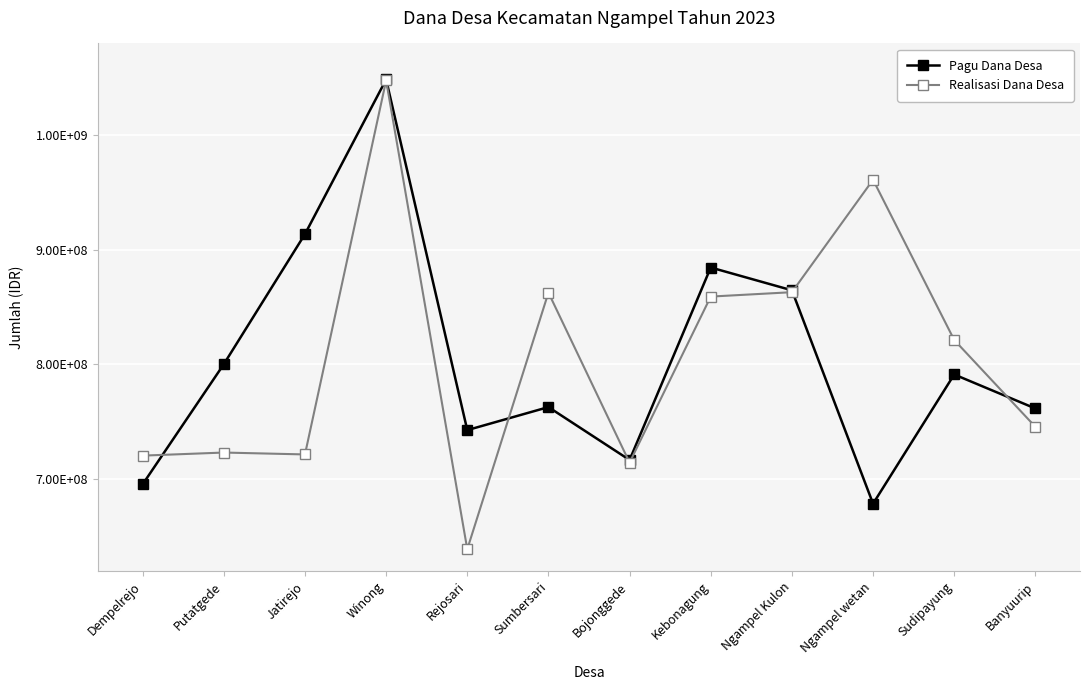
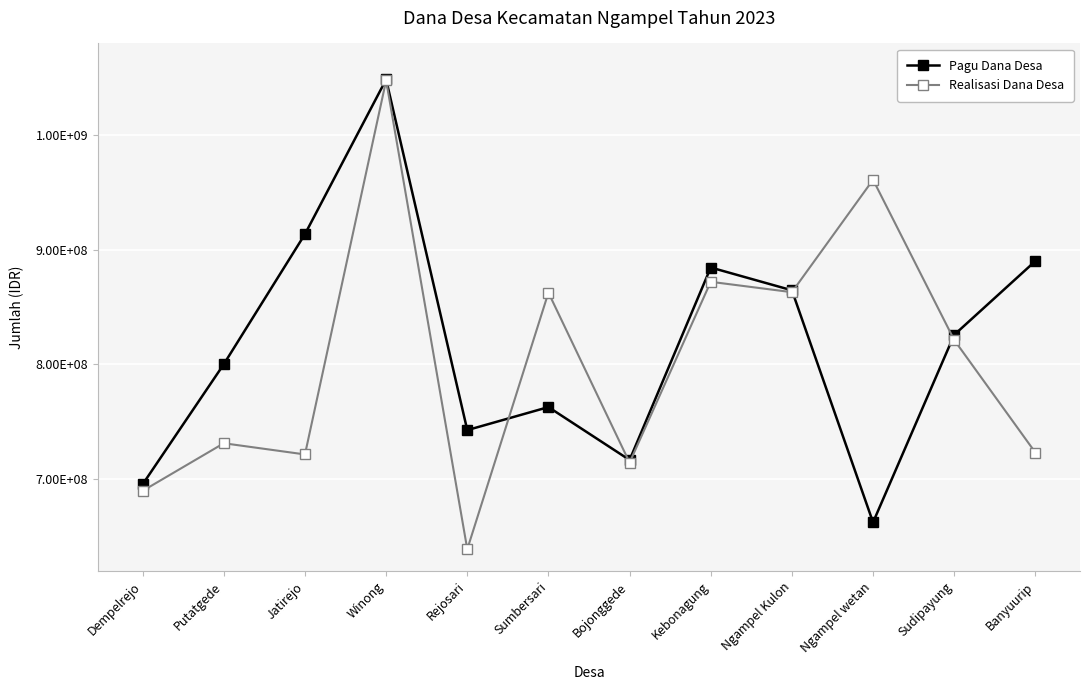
Realisasi Dana Desa, Dempelrejo: 720000000 -> 690000000
Realisasi Dana Desa, Putatgede: 723000000 -> 731000000
Realisasi Dana Desa, Kebonagung: 859000000 -> 872000000
Pagu Dana Desa, Ngampel wetan: 678000000 -> 662000000
Pagu Dana Desa, Sudipayung: 791000000 -> 826000000
Pagu Dana Desa, Banyuurip: 761000000 -> 890000000
Realisasi Dana Desa, Banyuurip: 745000000 -> 723000000
